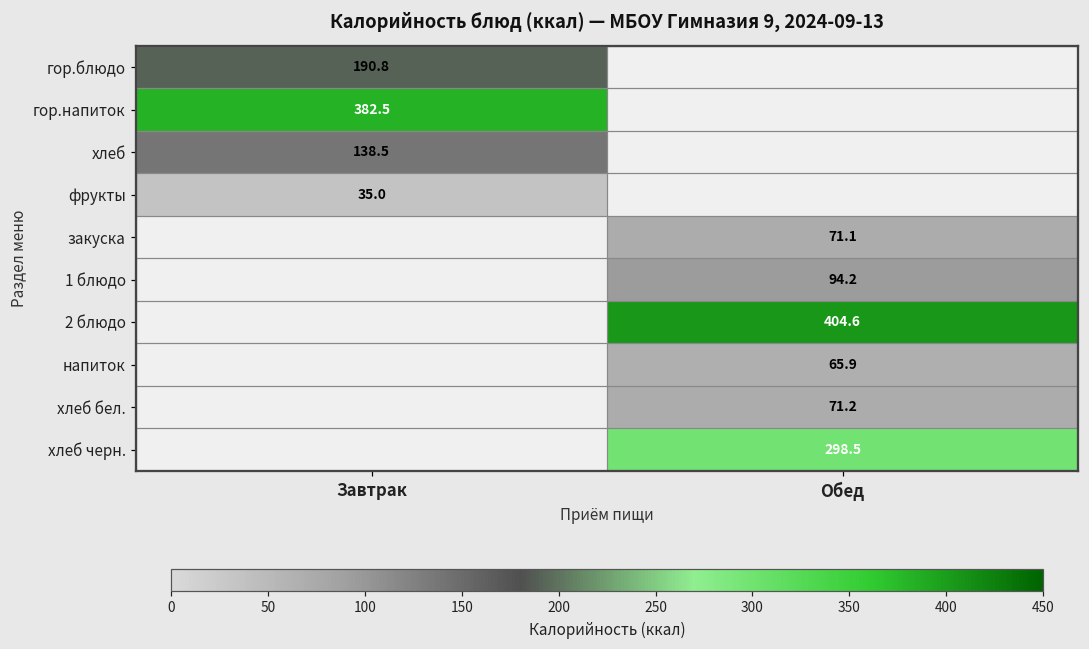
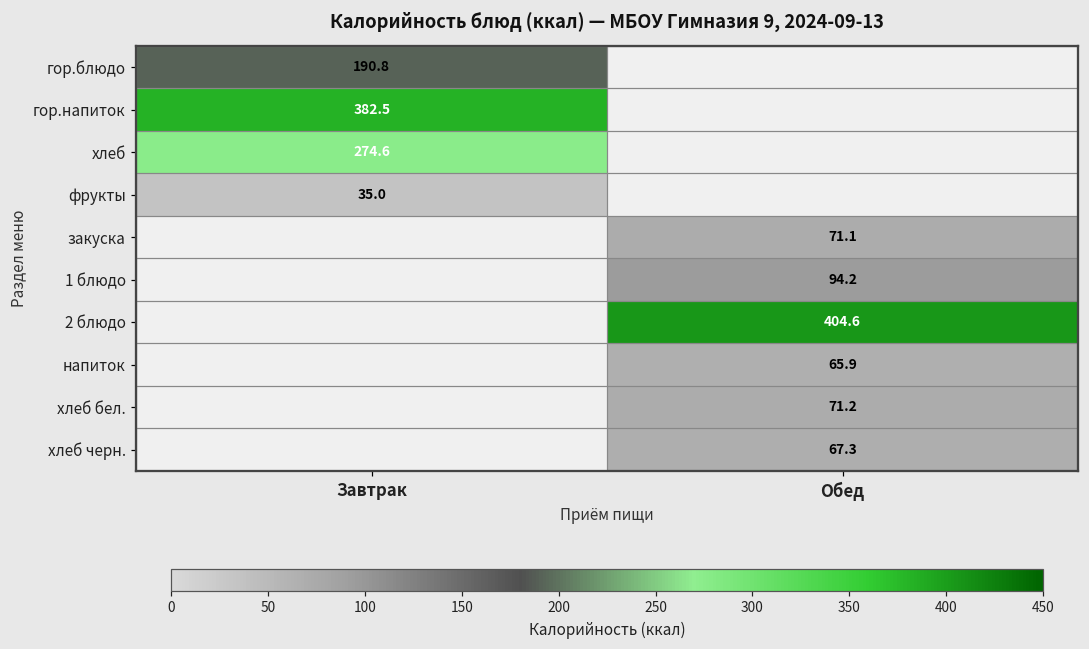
хлеб, Завтрак: 138.5 -> 274.6
хлеб черн., Обед: 298.5 -> 67.3
